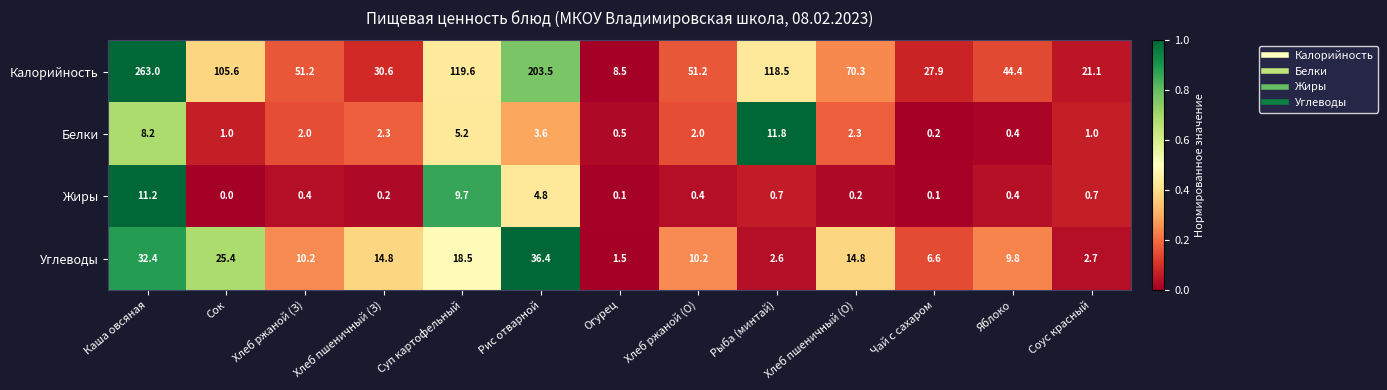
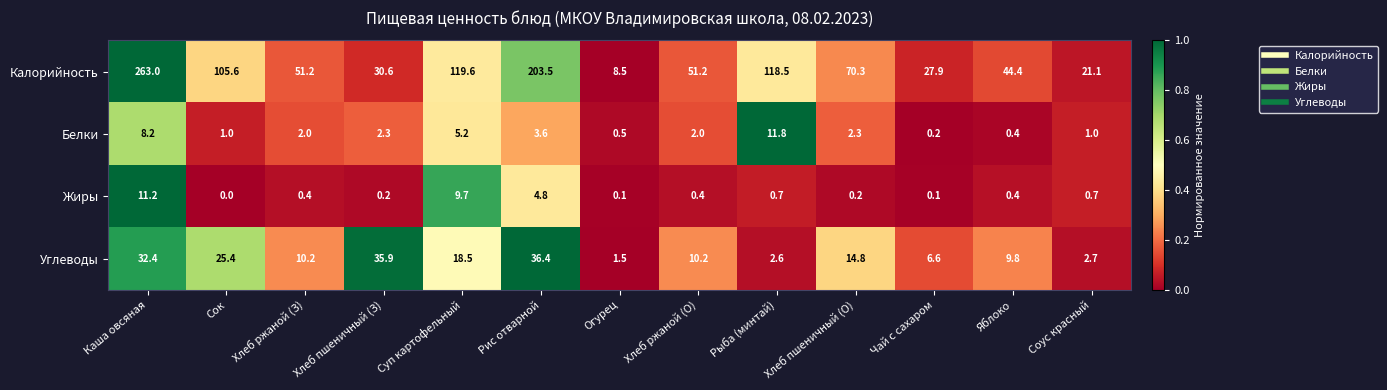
Углеводы, Хлеб пшеничный (З): 14.8 -> 35.9
